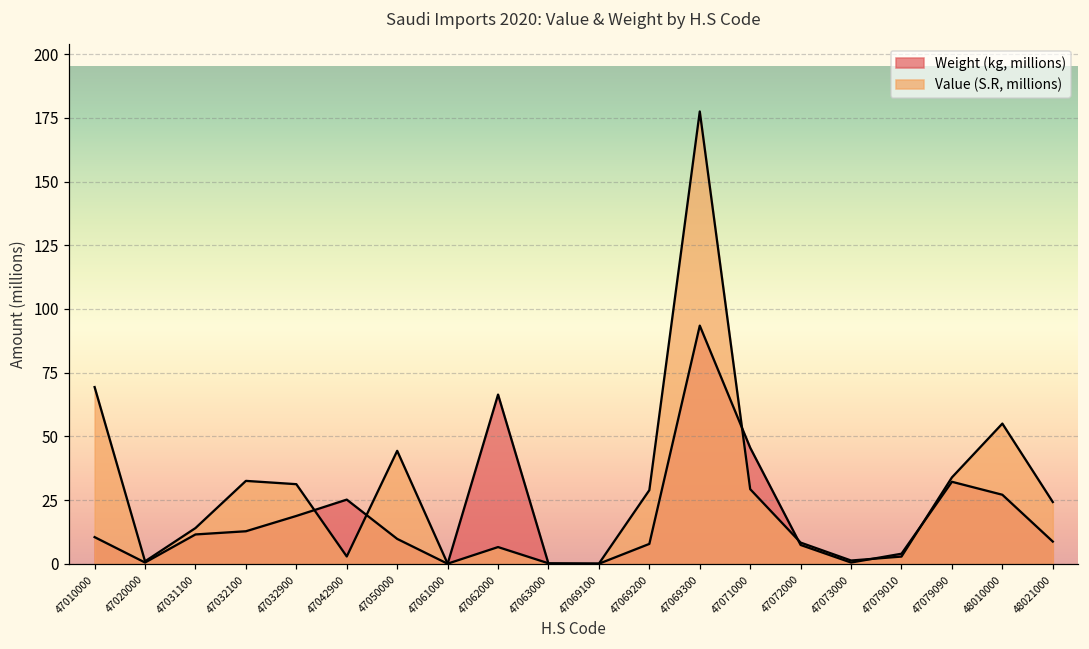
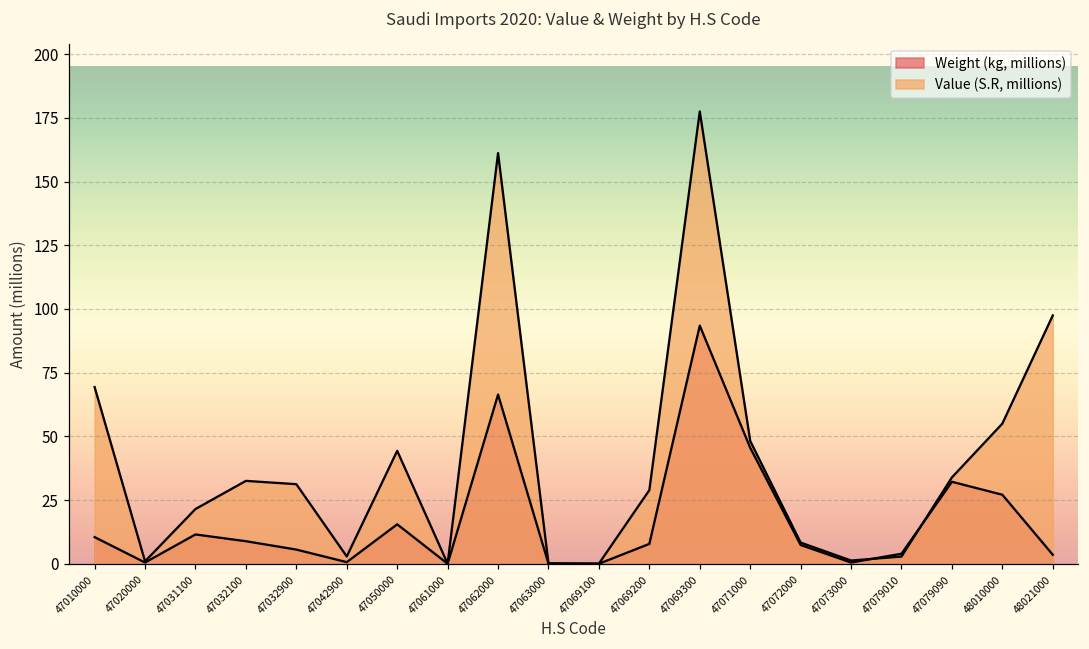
Value (S.R, millions), 47031100: 14 -> 21
Weight (kg, millions), 47032100: 13 -> 9
Weight (kg, millions), 47032900: 19 -> 6
Weight (kg, millions), 47042900: 25 -> 1
Weight (kg, millions), 47050000: 10 -> 15
Value (S.R, millions), 47062000: 7 -> 161
Value (S.R, millions), 47071000: 29 -> 48
Weight (kg, millions), 48021000: 9 -> 4
Value (S.R, millions), 48021000: 24 -> 97
